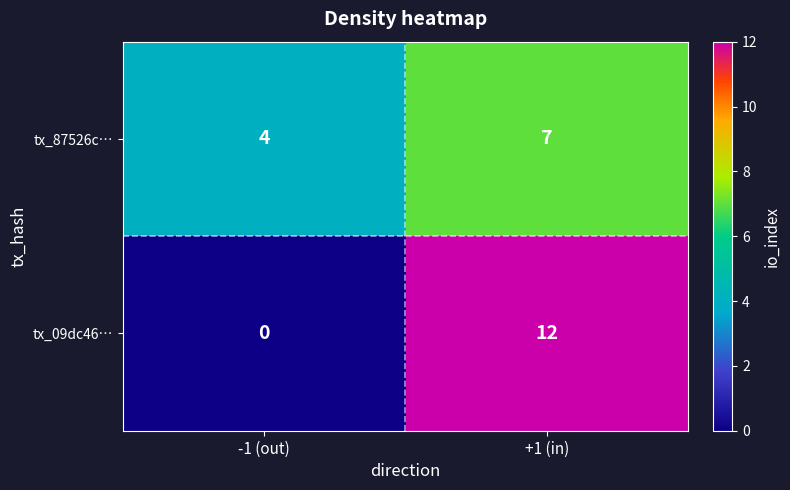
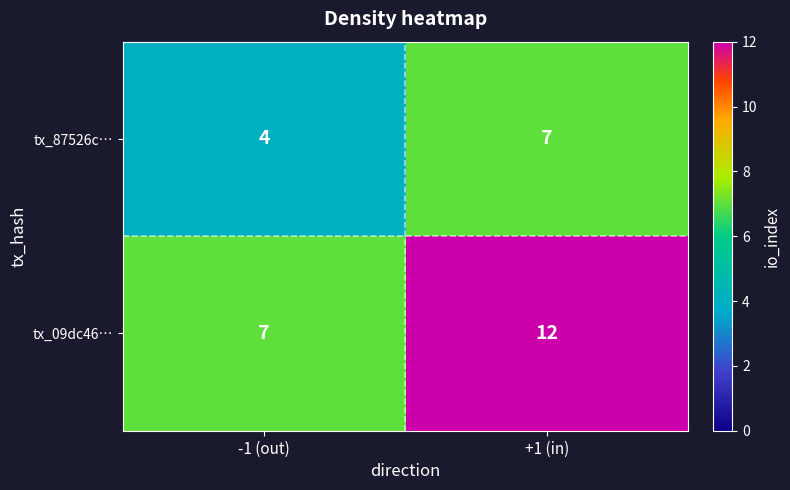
tx_09dc46…, -1 (out): 0 -> 7
